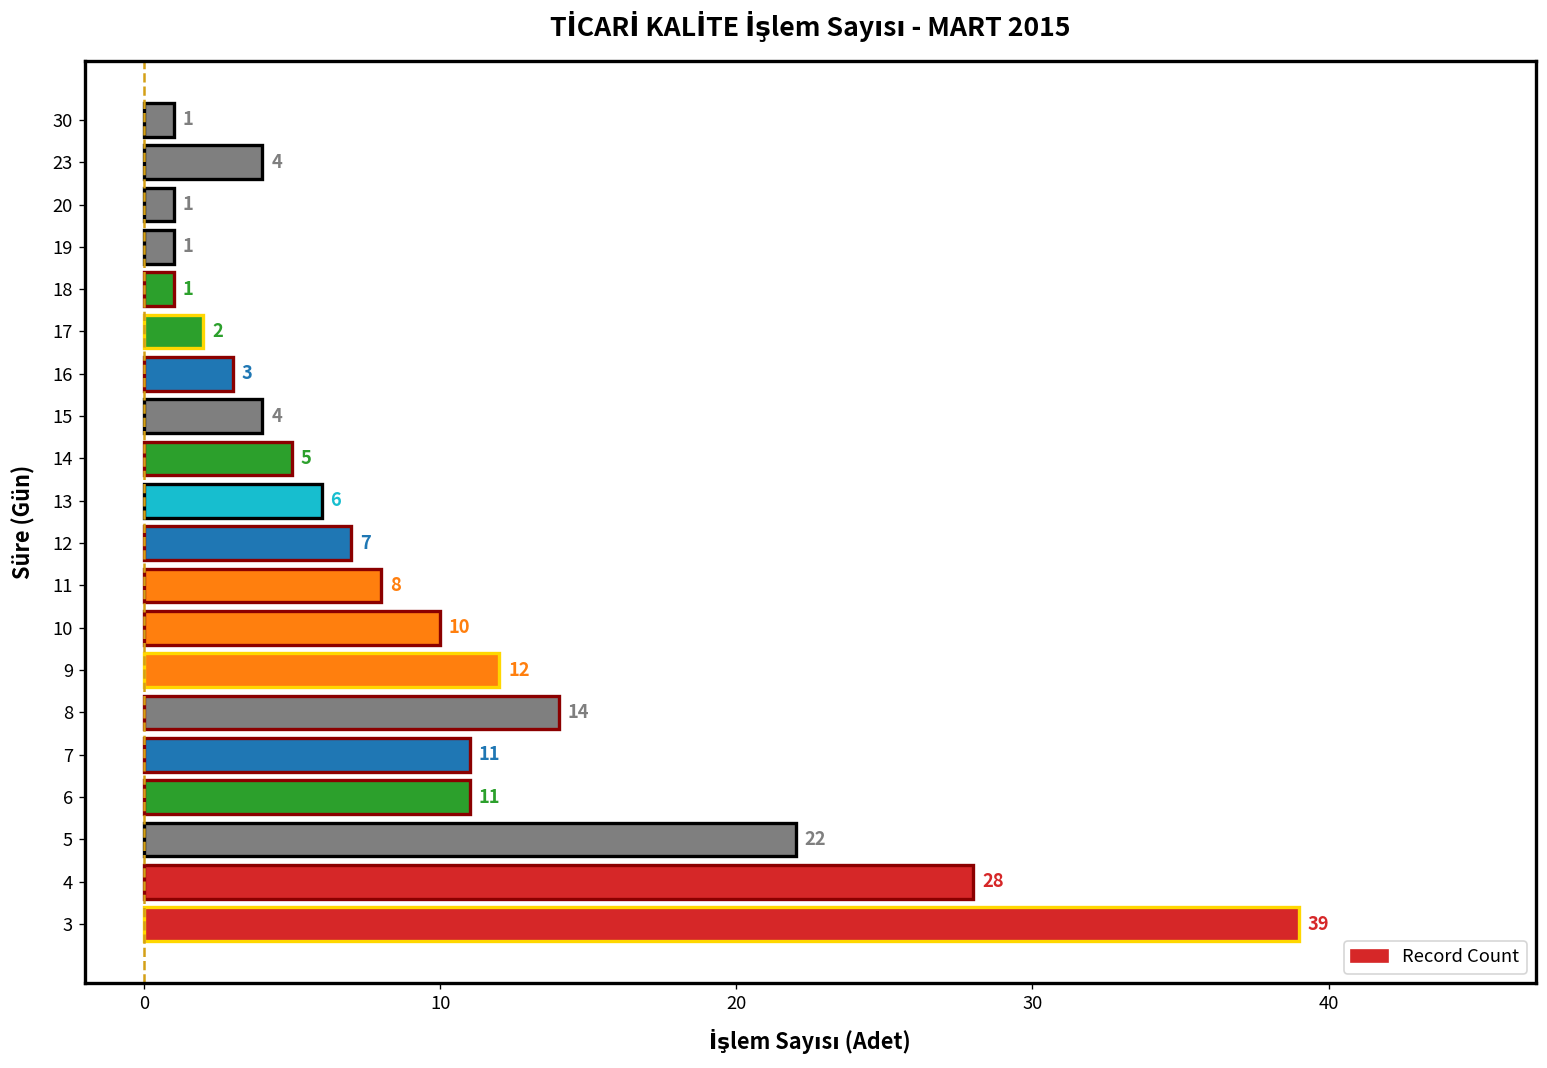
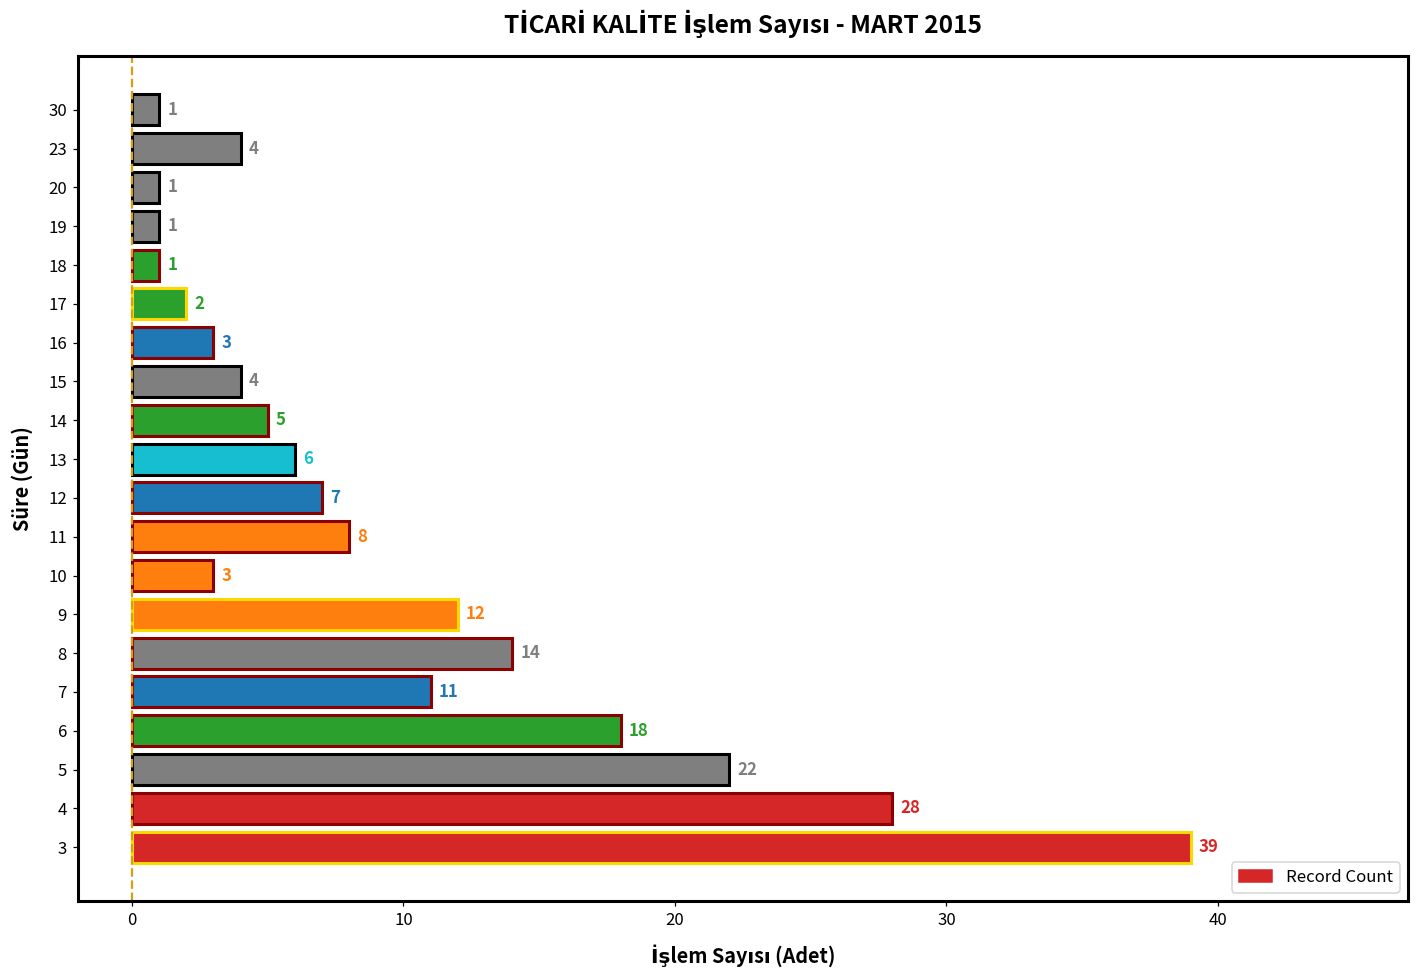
10: 10 -> 3
6: 11 -> 18
